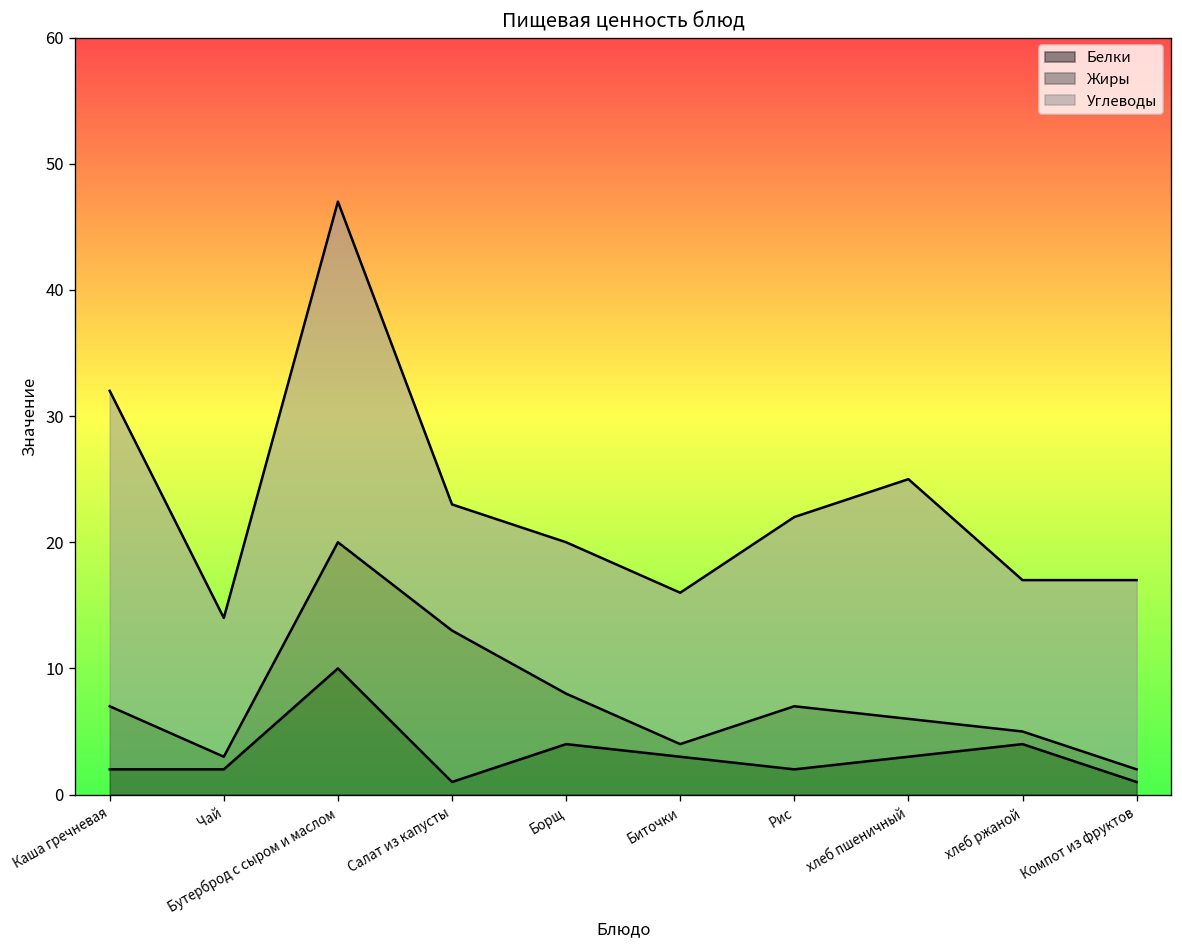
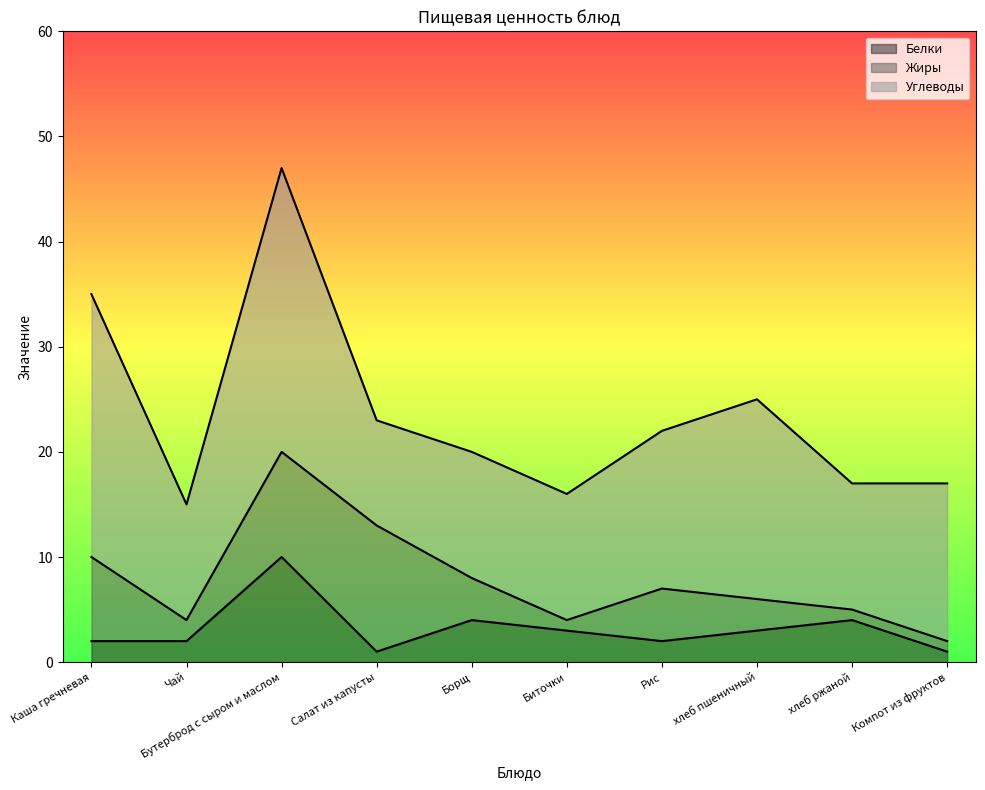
Жиры, Каша гречневая: 5 -> 8
Жиры, Чай: 1 -> 2
